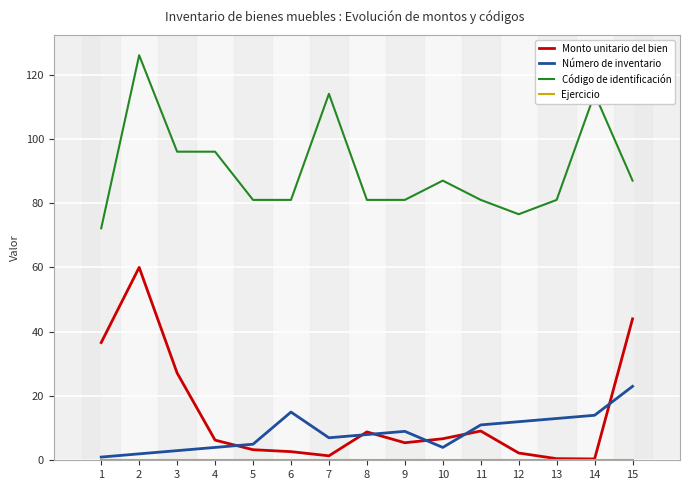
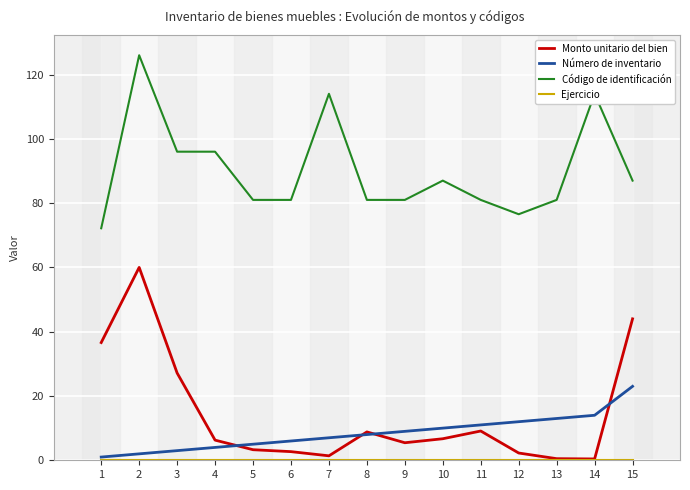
Número de inventario, 6: 15 -> 6
Número de inventario, 10: 4 -> 10
